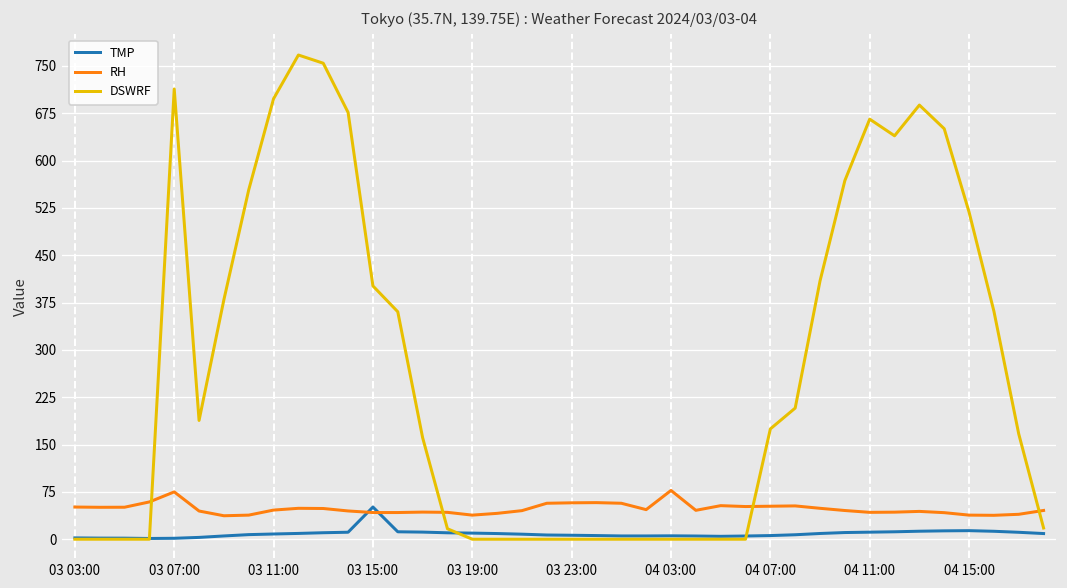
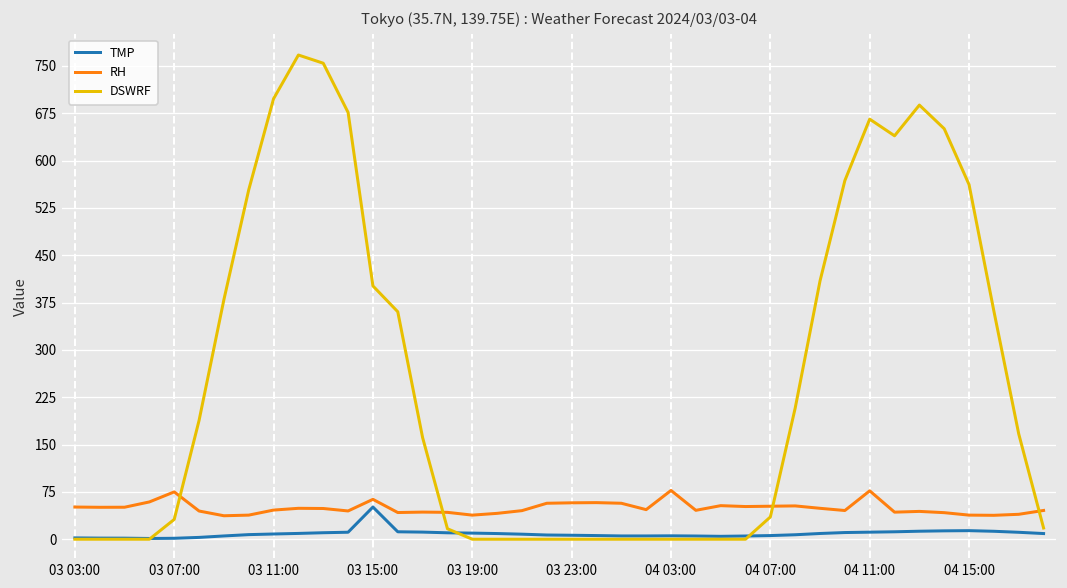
DSWRF, 03 07:00: 710 -> 30
RH, 03 15:00: 40 -> 60
DSWRF, 04 07:00: 170 -> 40
RH, 04 11:00: 40 -> 80
DSWRF, 04 15:00: 520 -> 560
